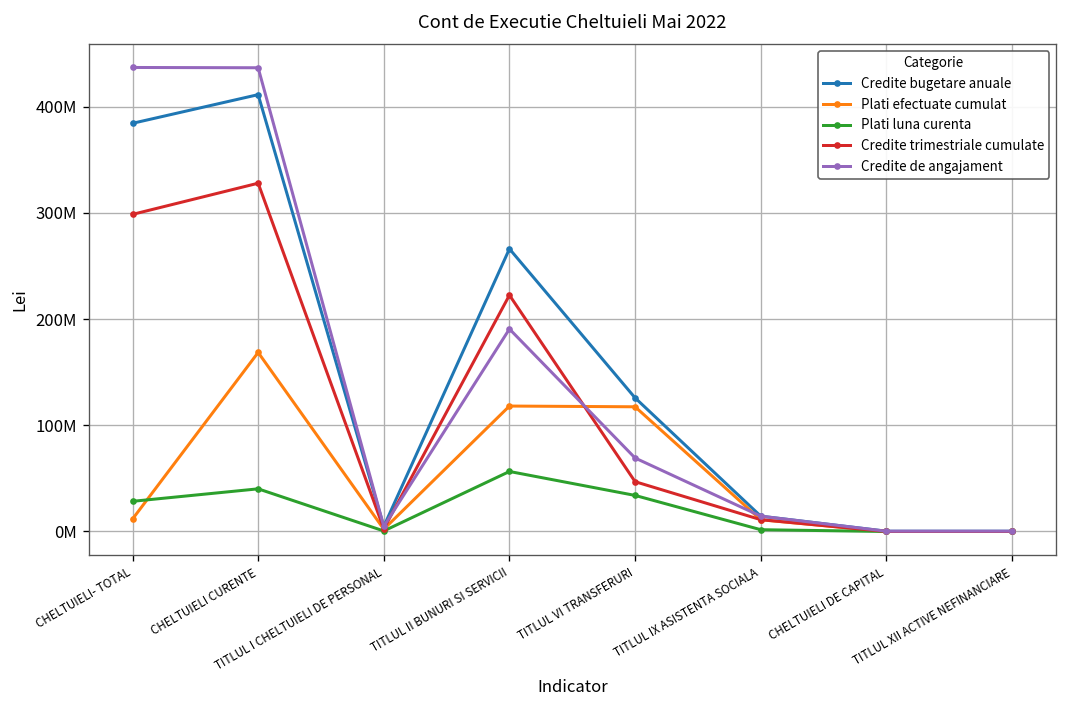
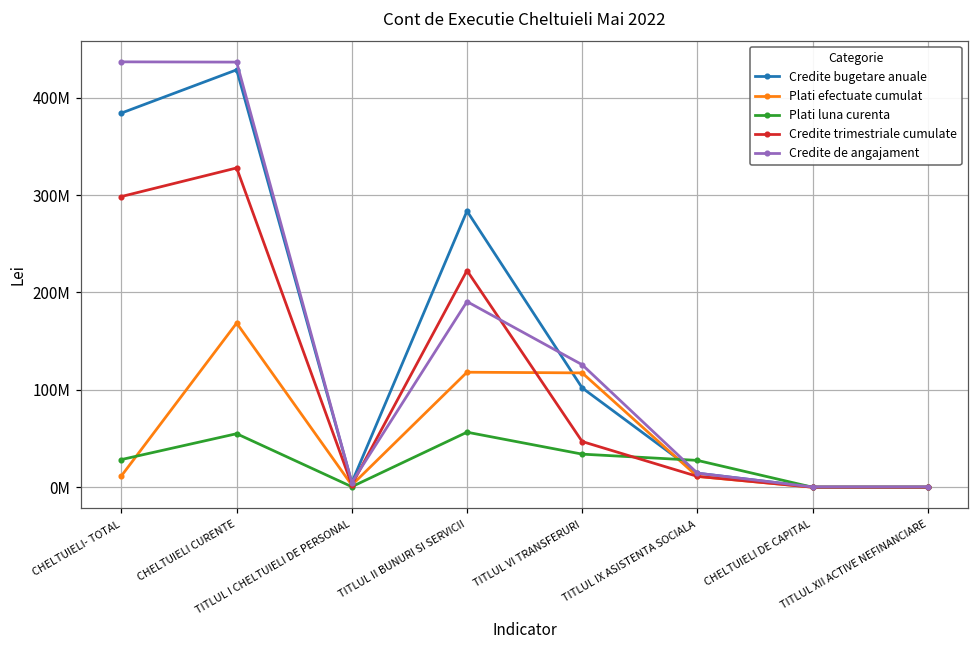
Credite bugetare anuale, CHELTUIELI CURENTE: 410000000 -> 430000000
Plati luna curenta, CHELTUIELI CURENTE: 40000000 -> 50000000
Credite bugetare anuale, TITLUL II BUNURI SI SERVICII: 270000000 -> 280000000
Credite bugetare anuale, TITLUL VI TRANSFERURI: 130000000 -> 100000000
Credite de angajament, TITLUL VI TRANSFERURI: 70000000 -> 130000000
Plati luna curenta, TITLUL IX ASISTENTA SOCIALA: 0 -> 30000000
